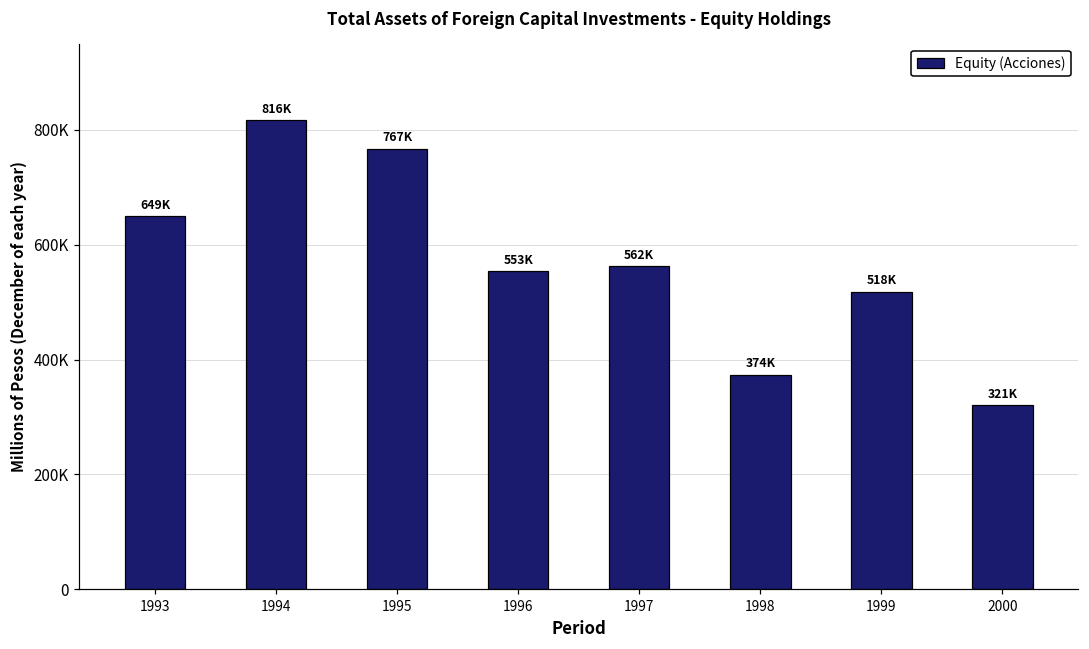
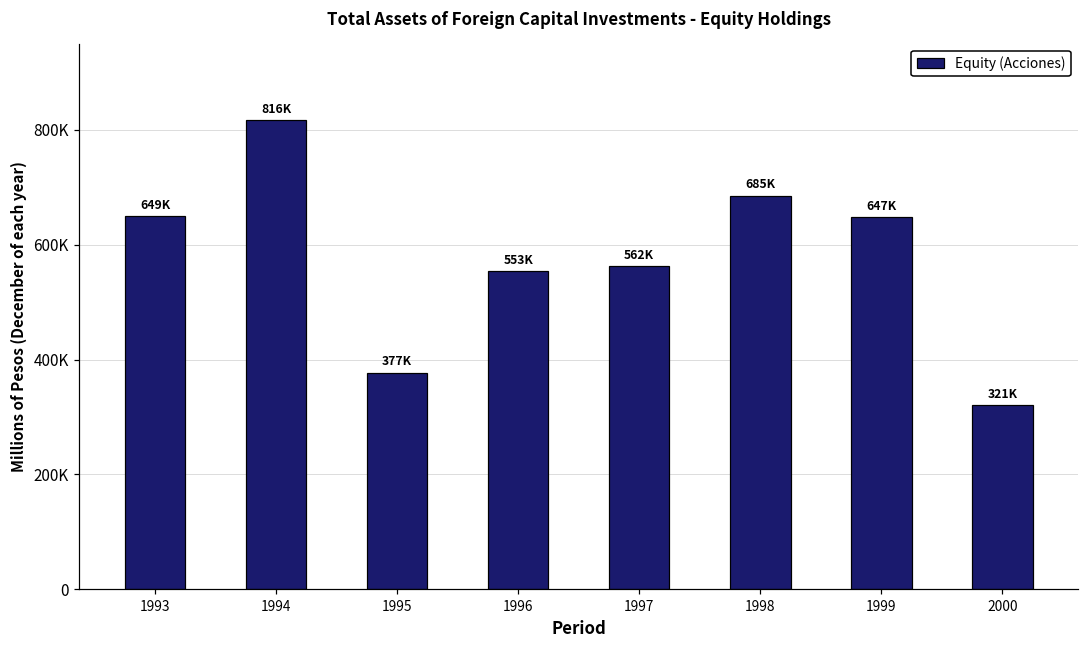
1995: 767K -> 377K
1998: 374K -> 685K
1999: 518K -> 647K
